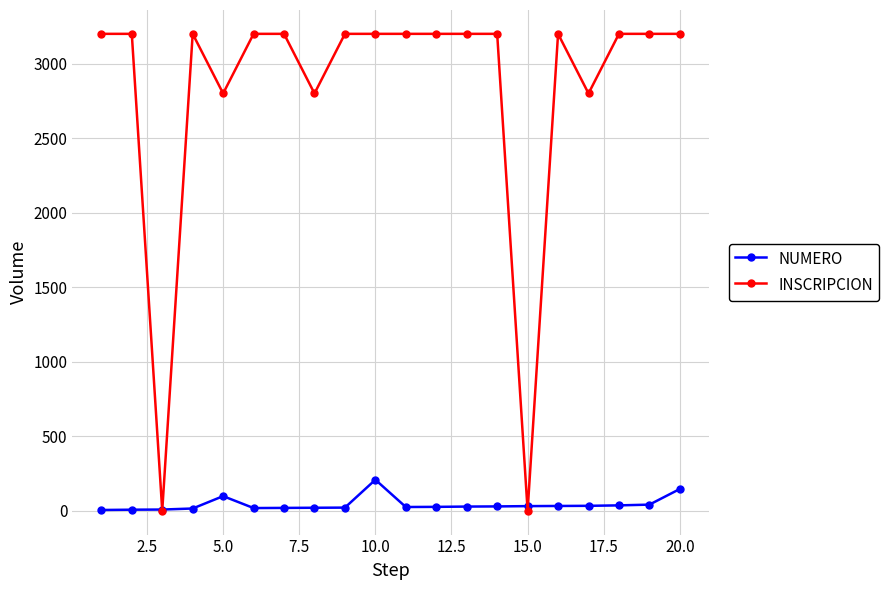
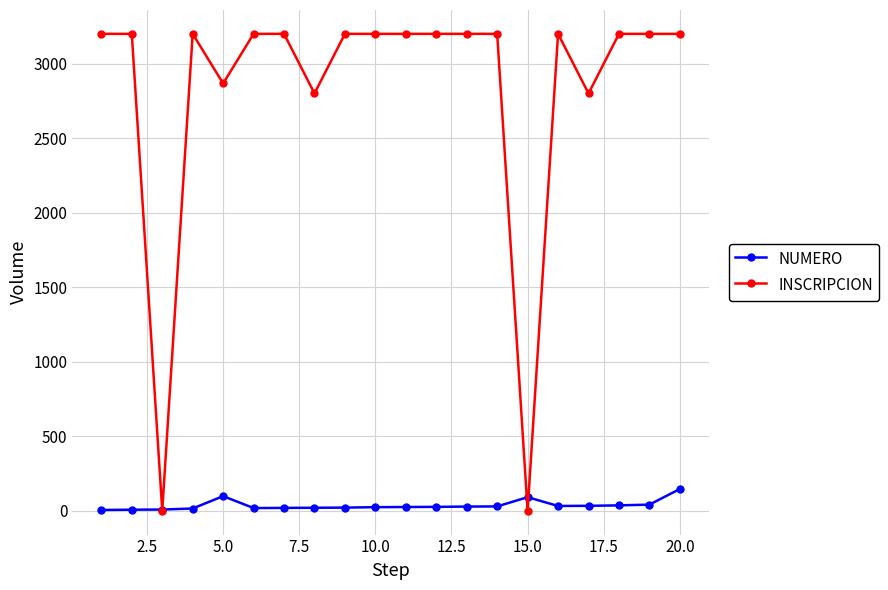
INSCRIPCION, 5.0: 2800 -> 2870
NUMERO, 10.0: 210 -> 20
NUMERO, 15.0: 30 -> 90
